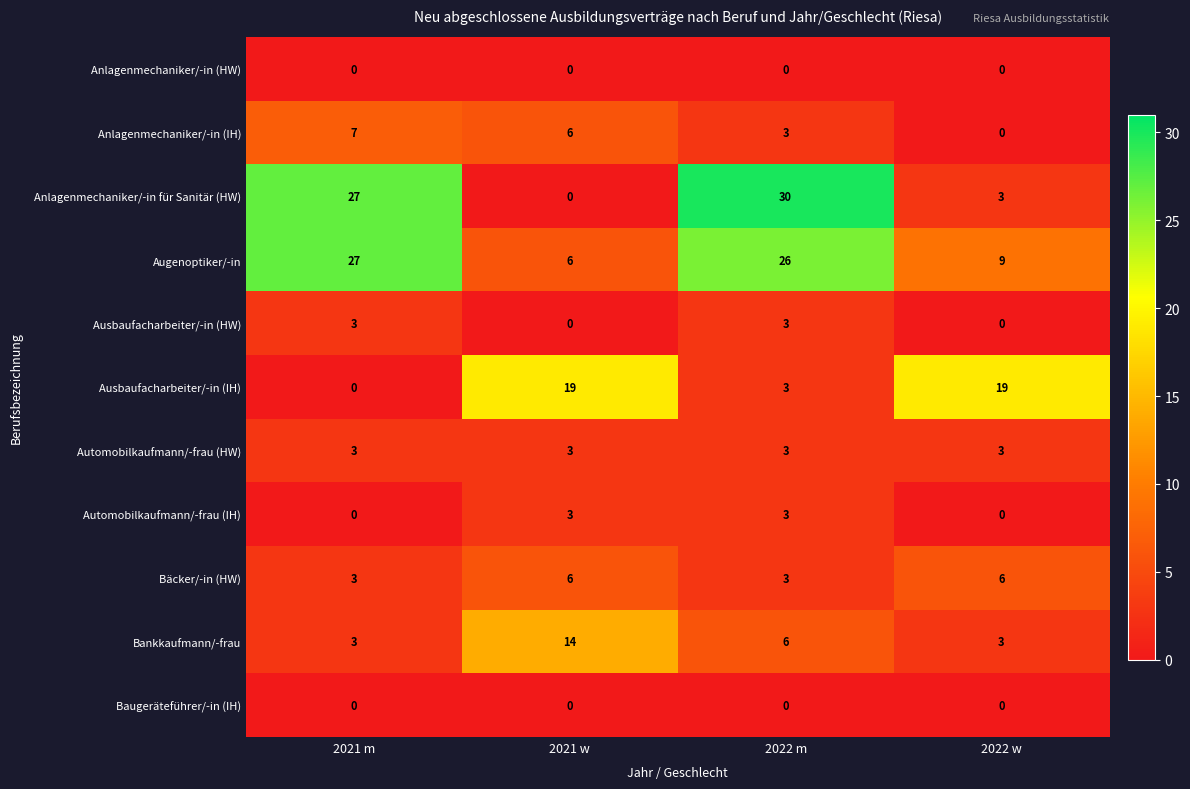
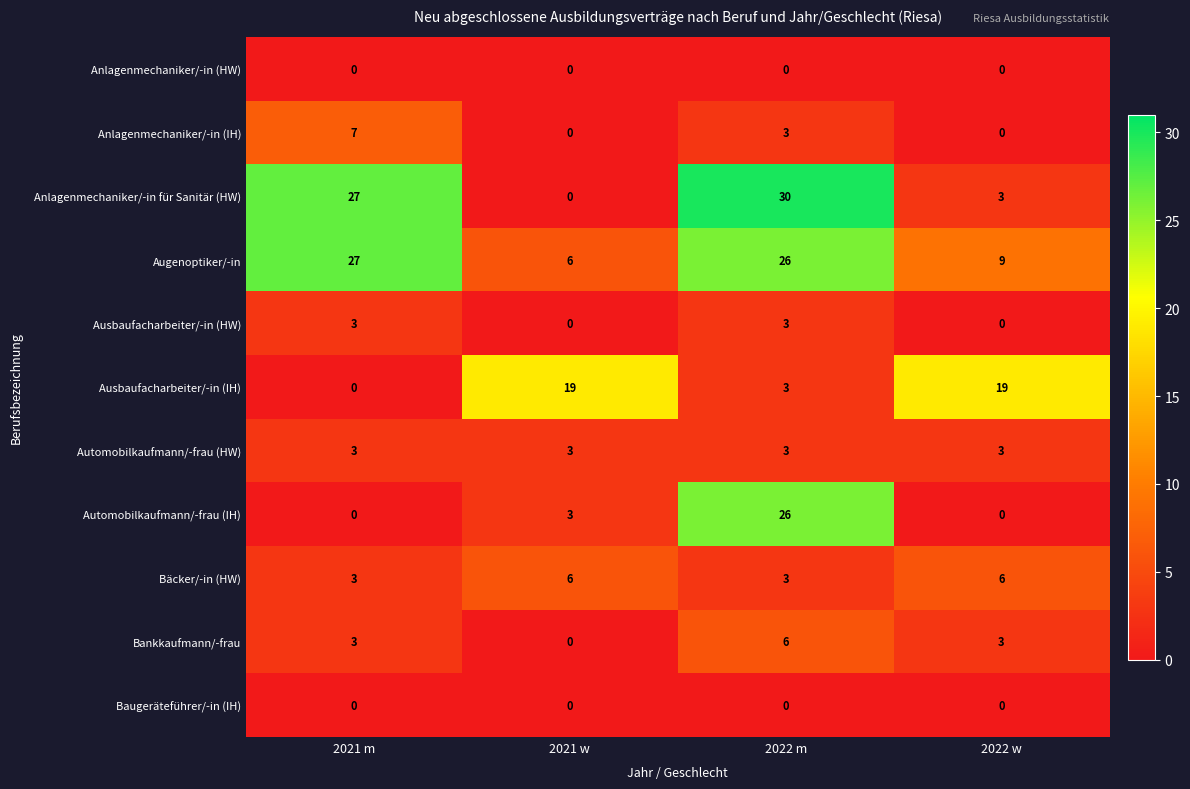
Anlagenmechaniker/-in (IH), 2021 w: 6 -> 0
Automobilkaufmann/-frau (IH), 2022 m: 3 -> 26
Bankkaufmann/-frau, 2021 w: 14 -> 0
